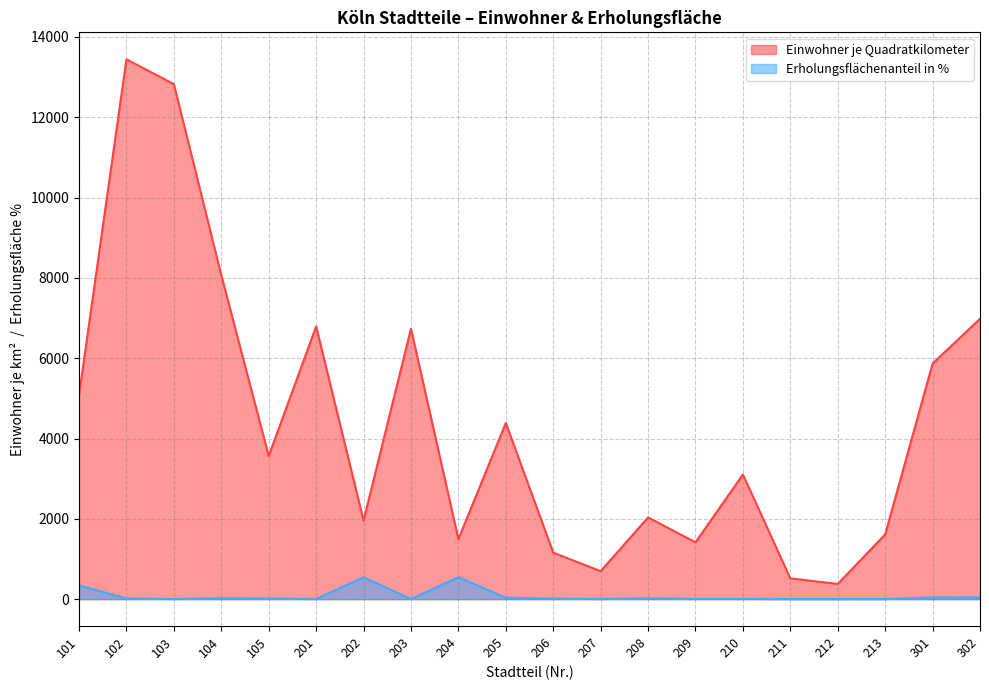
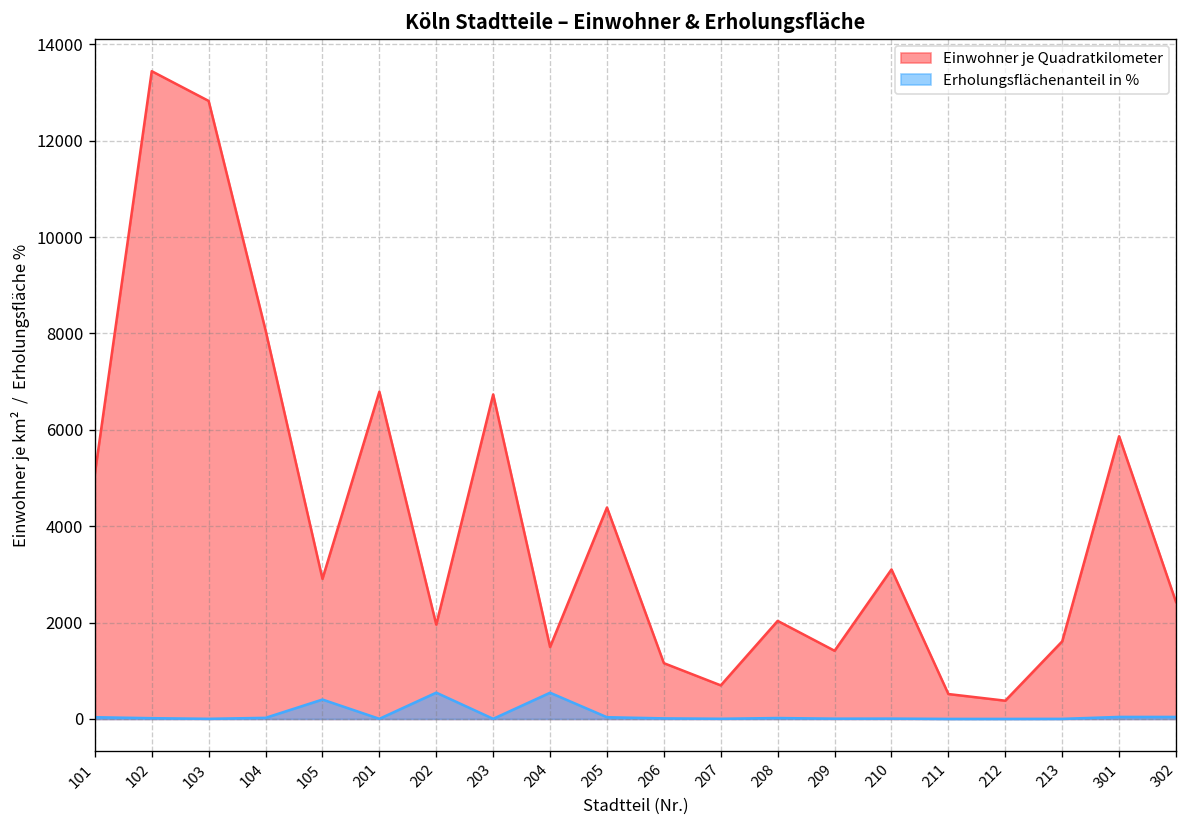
Erholungsflächenanteil in %, 101: 300 -> 0
Einwohner je Quadratkilometer, 105: 3600 -> 2900
Erholungsflächenanteil in %, 105: 0 -> 400
Einwohner je Quadratkilometer, 302: 7000 -> 2400
